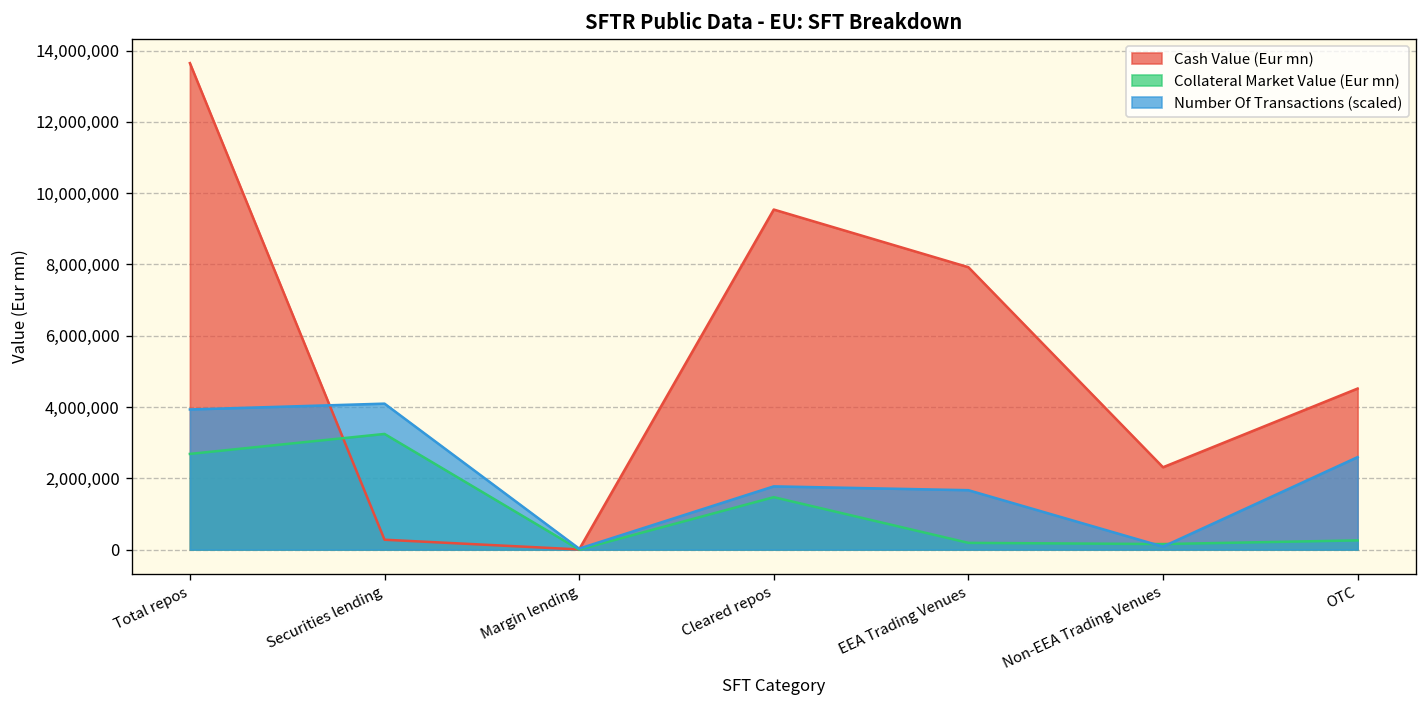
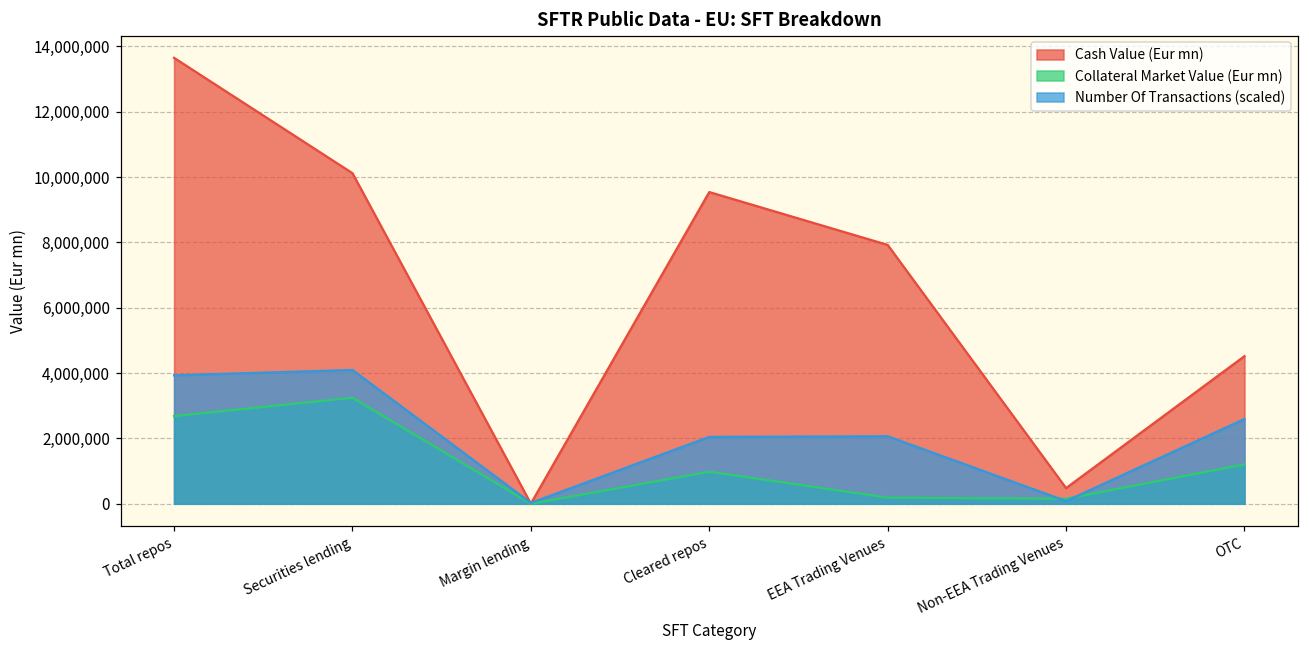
Cash Value (Eur mn), Securities lending: 300,000 -> 10,100,000
Collateral Market Value (Eur mn), Cleared repos: 1,500,000 -> 1,000,000
Number Of Transactions (scaled), Cleared repos: 1,800,000 -> 2,000,000
Number Of Transactions (scaled), EEA Trading Venues: 1,700,000 -> 2,100,000
Cash Value (Eur mn), Non-EEA Trading Venues: 2,300,000 -> 500,000
Collateral Market Value (Eur mn), OTC: 300,000 -> 1,200,000
